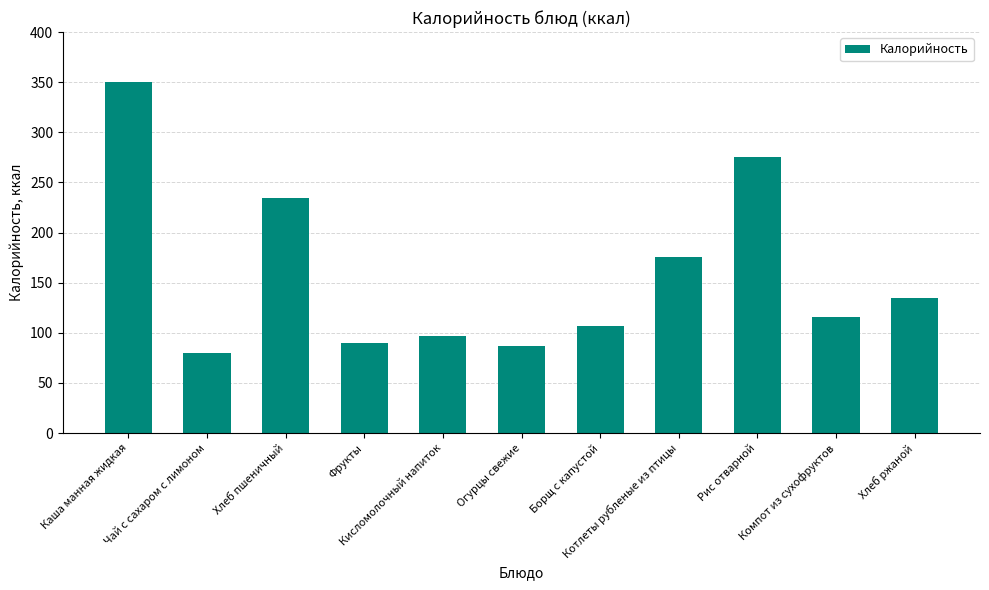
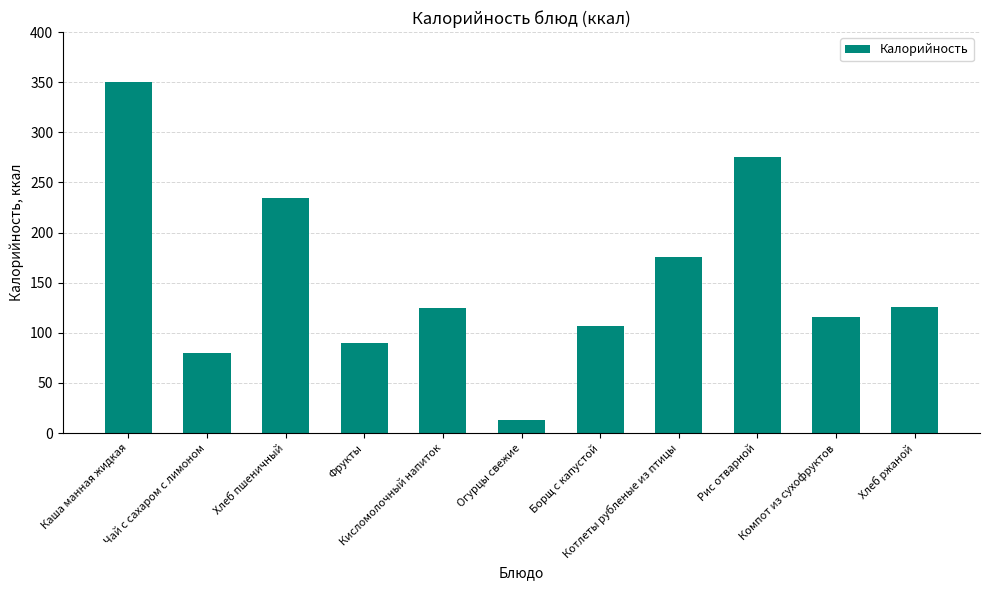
Кисломолочный напиток: 97 -> 125
Огурцы свежие: 87 -> 13
Хлеб ржаной: 135 -> 126
